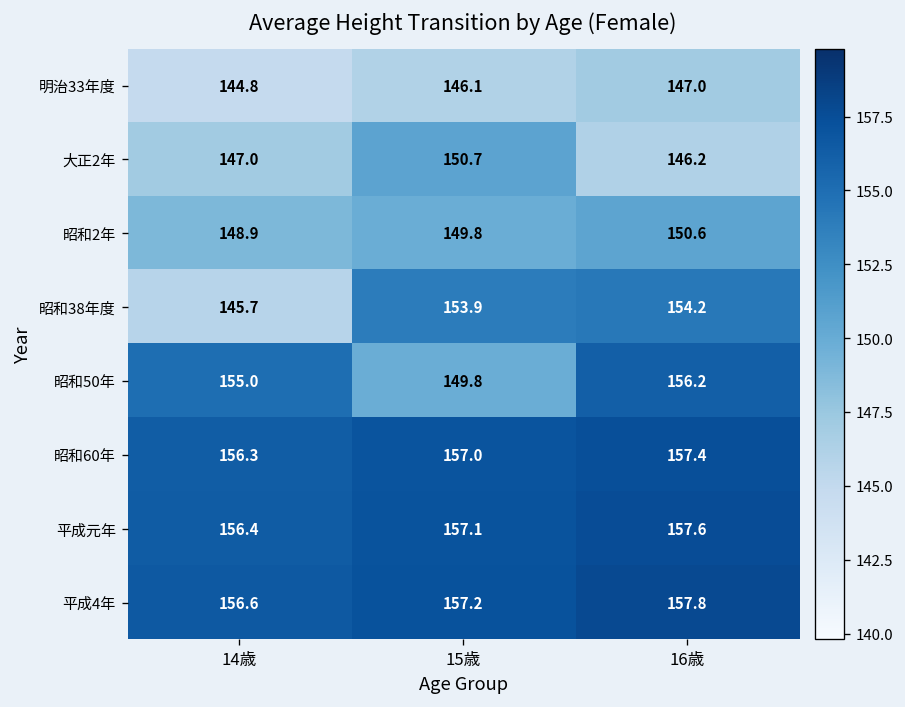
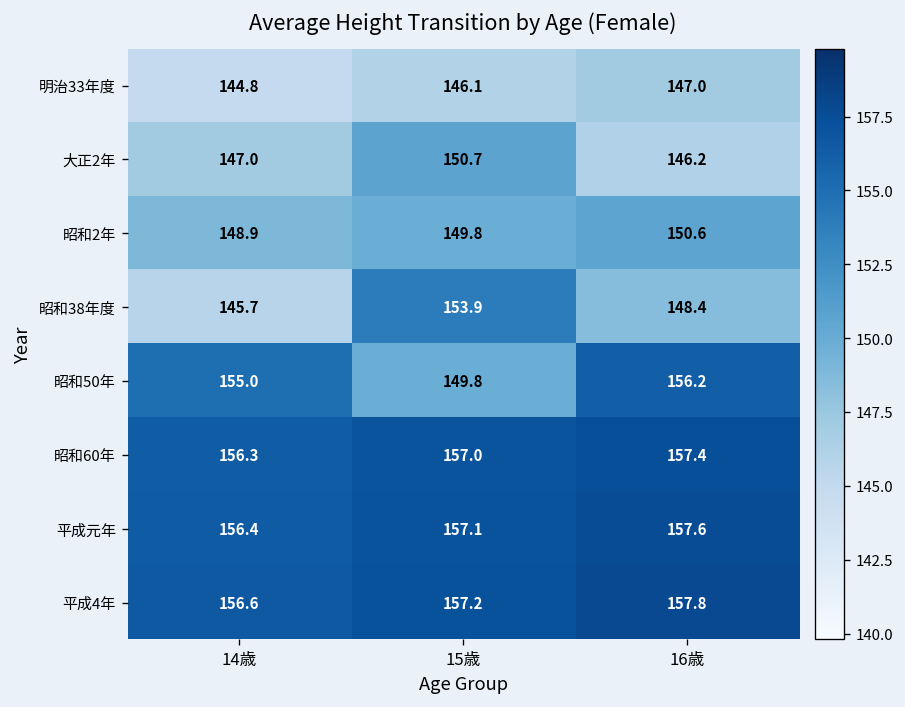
昭和38年度, 16歳: 154.2 -> 148.4
